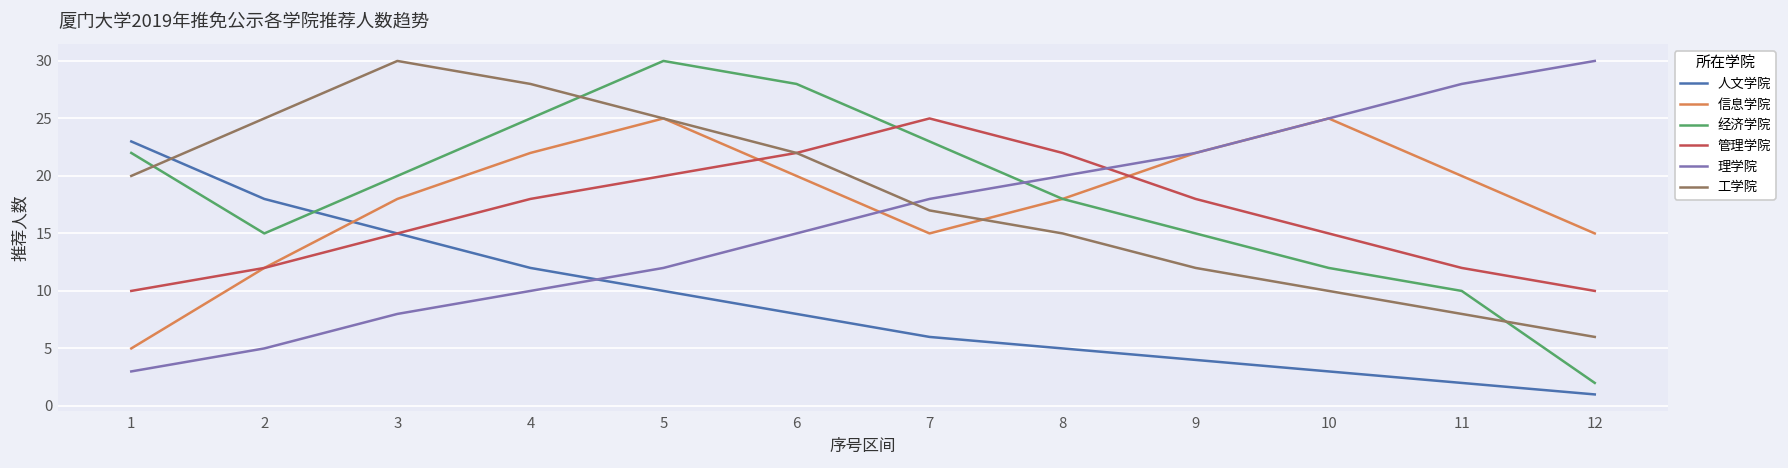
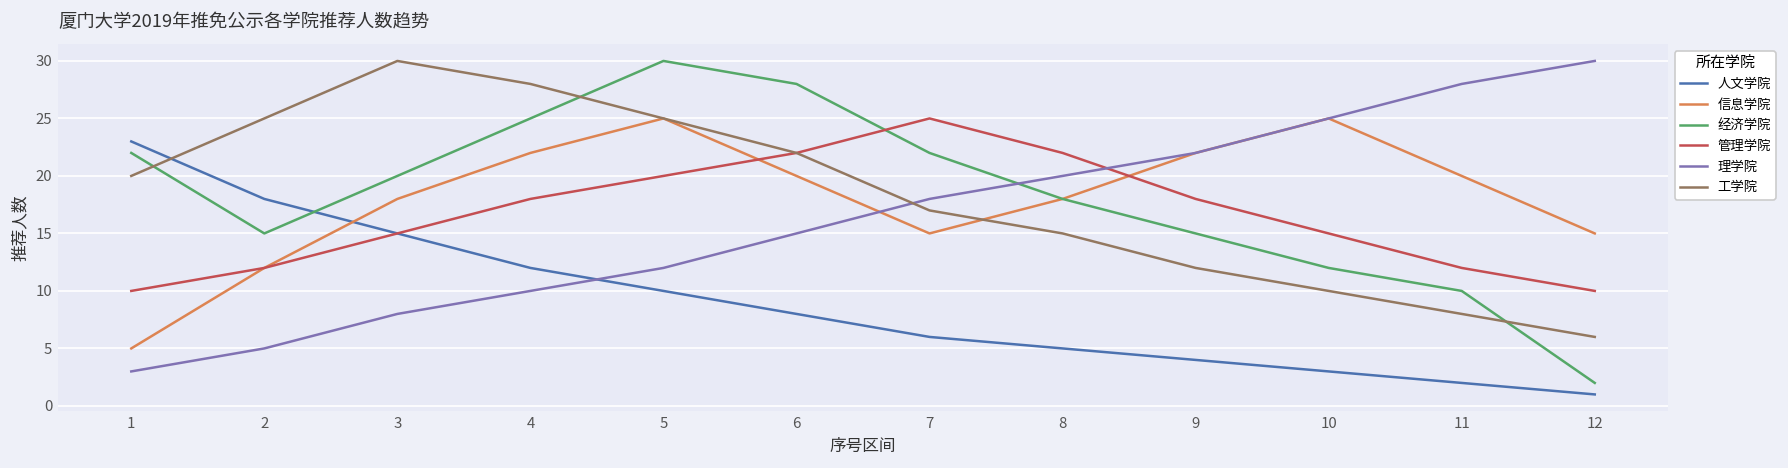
经济学院, 7: 23 -> 22
